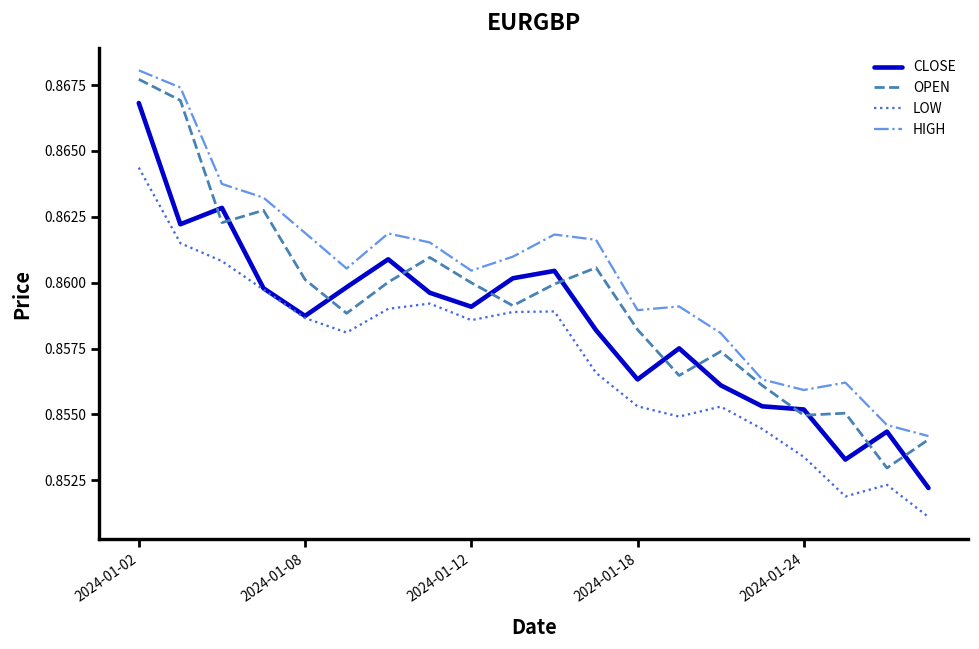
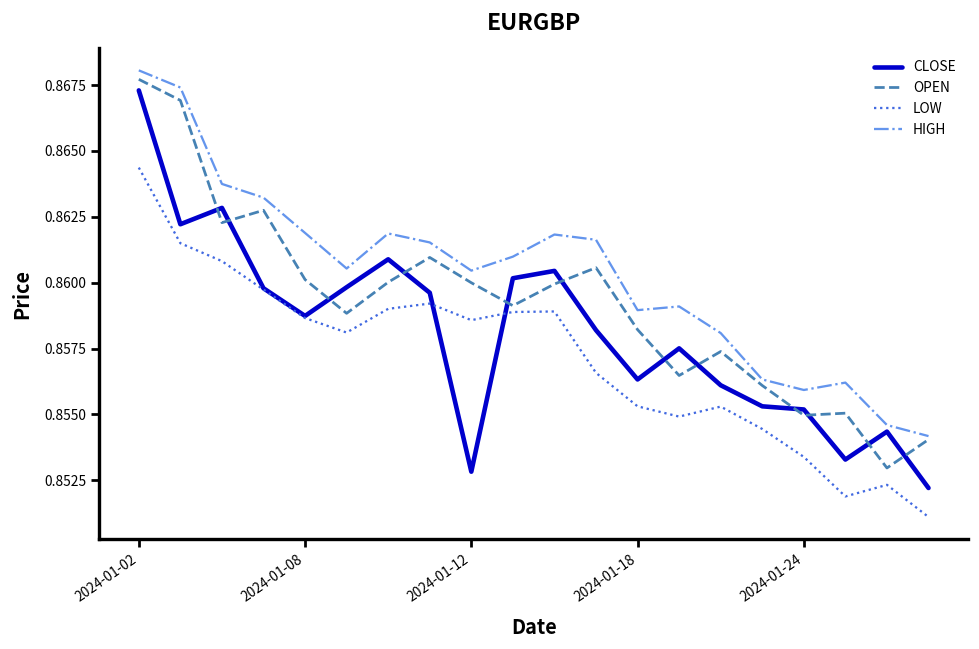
CLOSE, 2024-01-02: 0.8668 -> 0.8673
CLOSE, 2024-01-12: 0.8591 -> 0.8528
